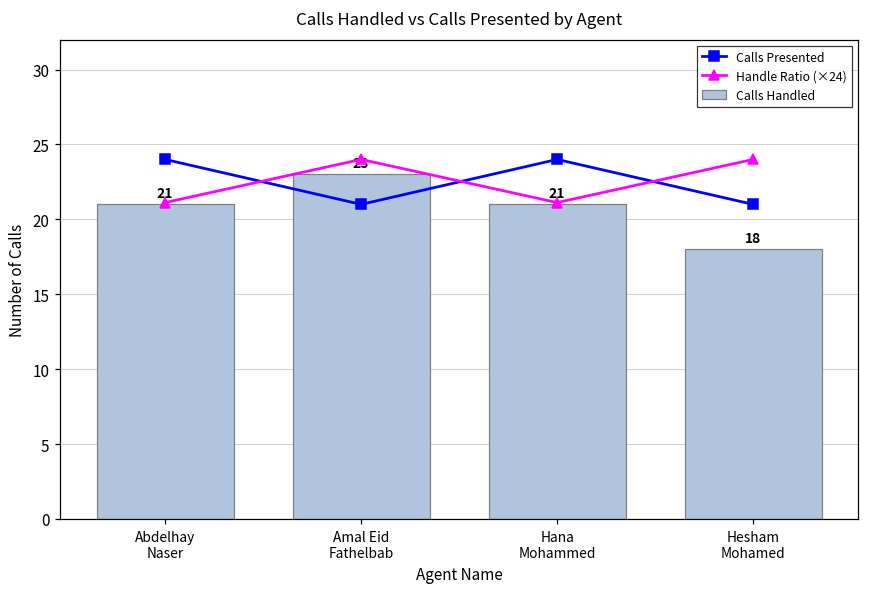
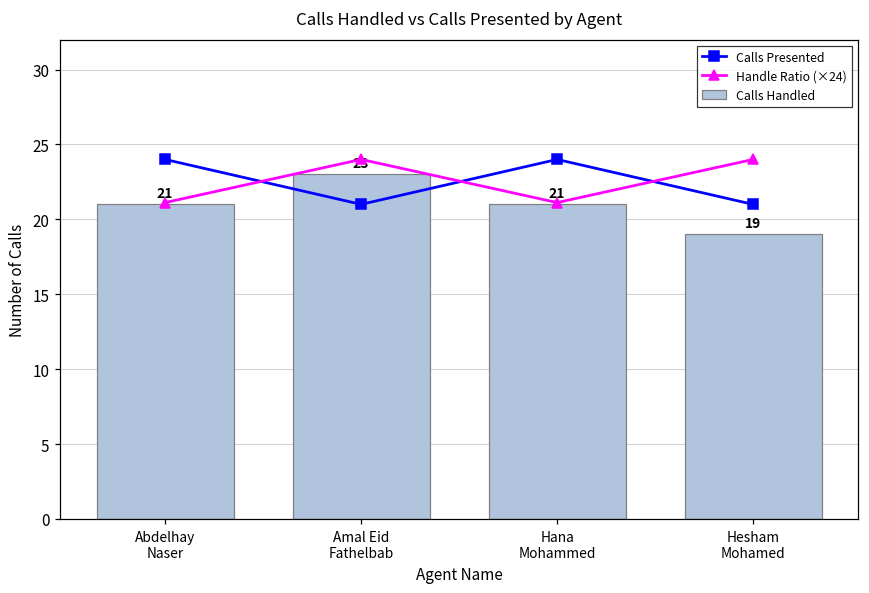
Calls Handled, Hesham Mohamed: 18 -> 19
